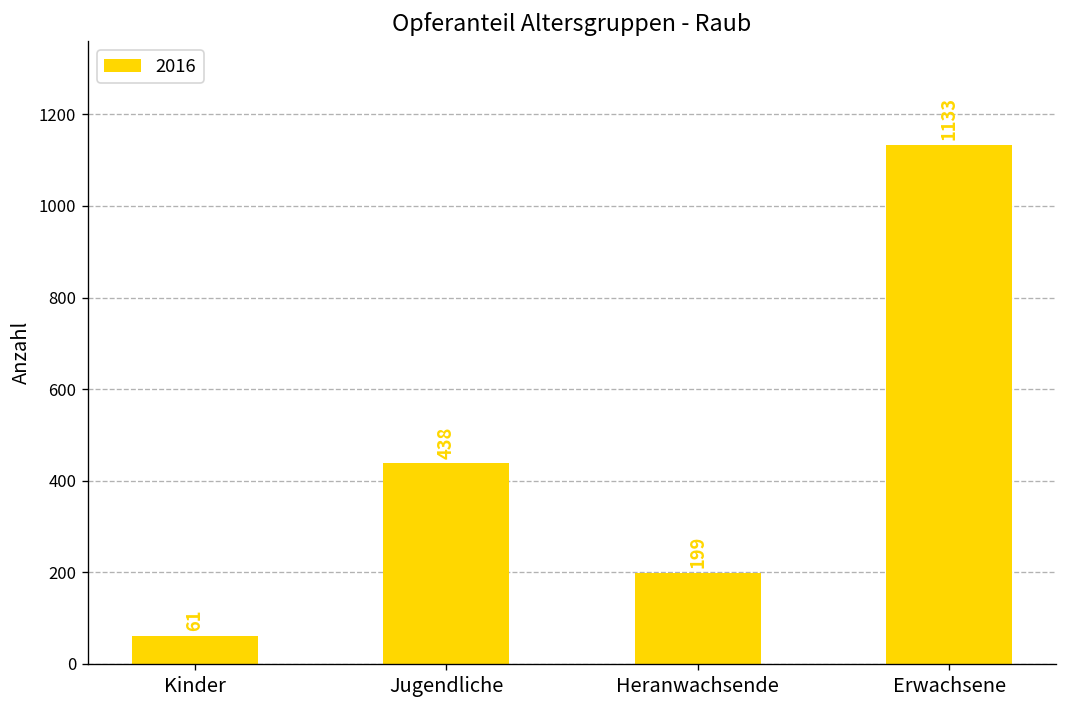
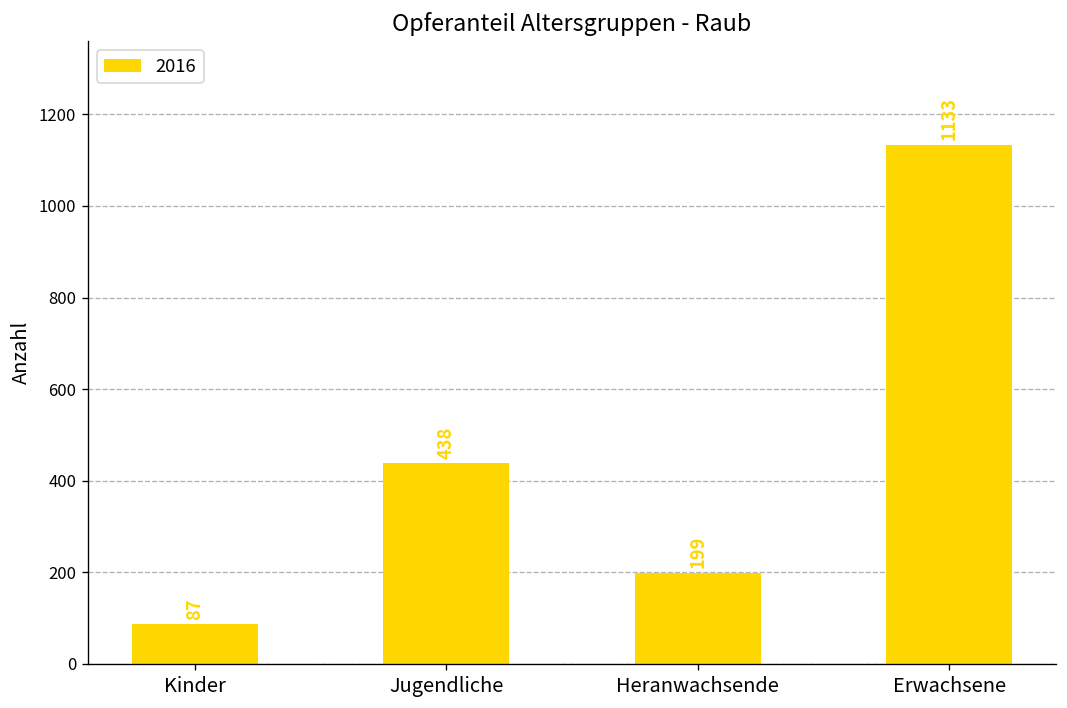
Kinder: 61 -> 87
